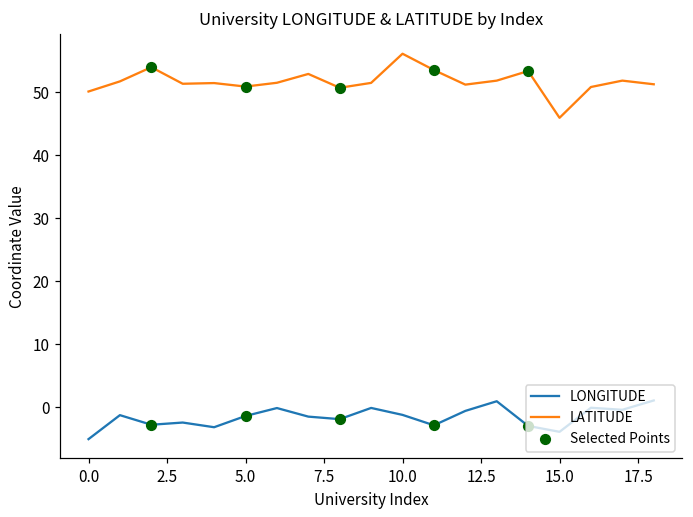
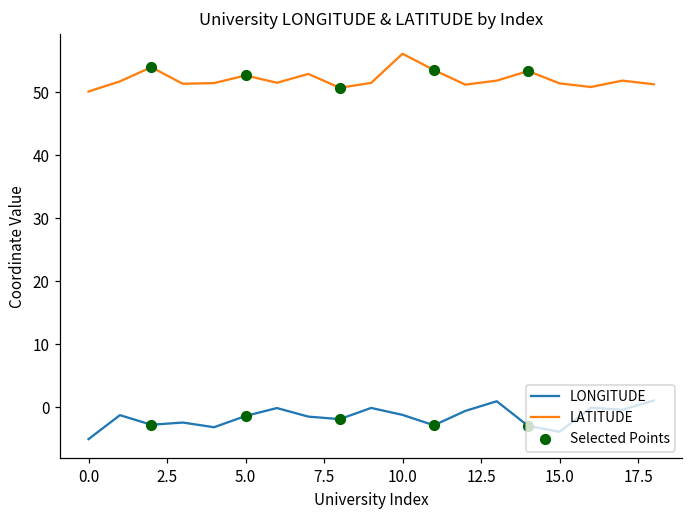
LATITUDE, 5.0: 51 -> 53
LATITUDE, 15.0: 46 -> 51
